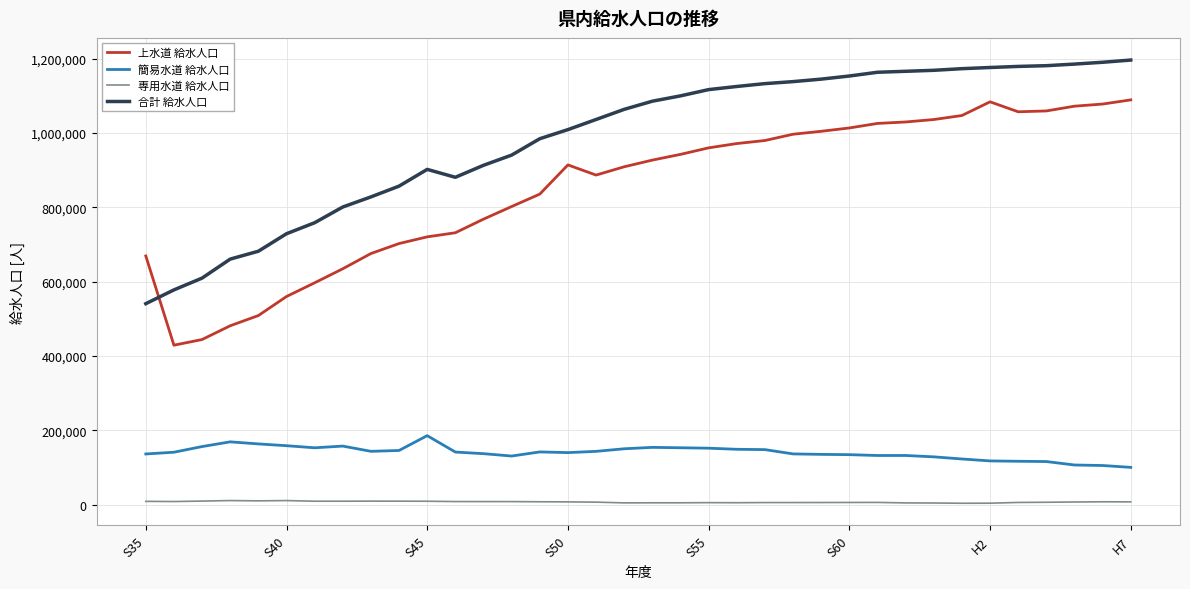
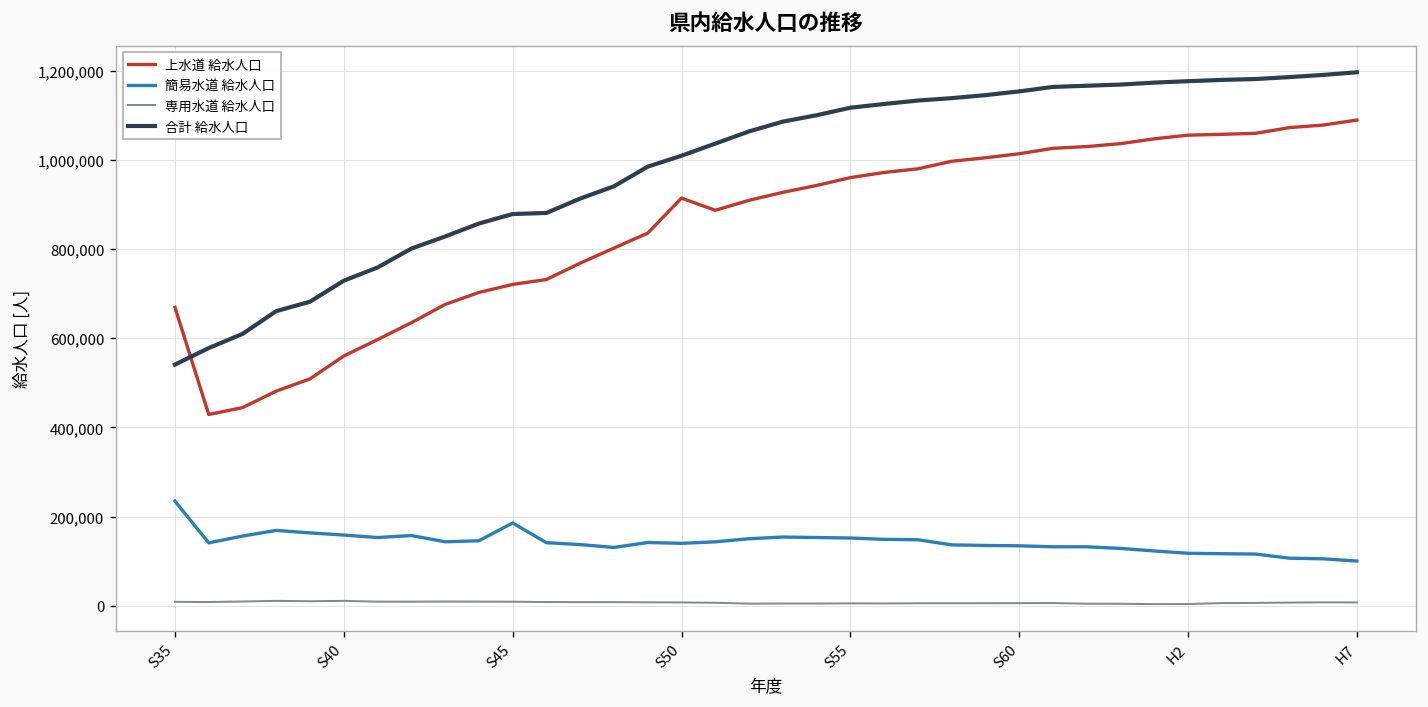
簡易水道 給水人口, S35: 140,000 -> 230,000
合計 給水人口, S45: 900,000 -> 880,000
上水道 給水人口, H2: 1,080,000 -> 1,060,000
